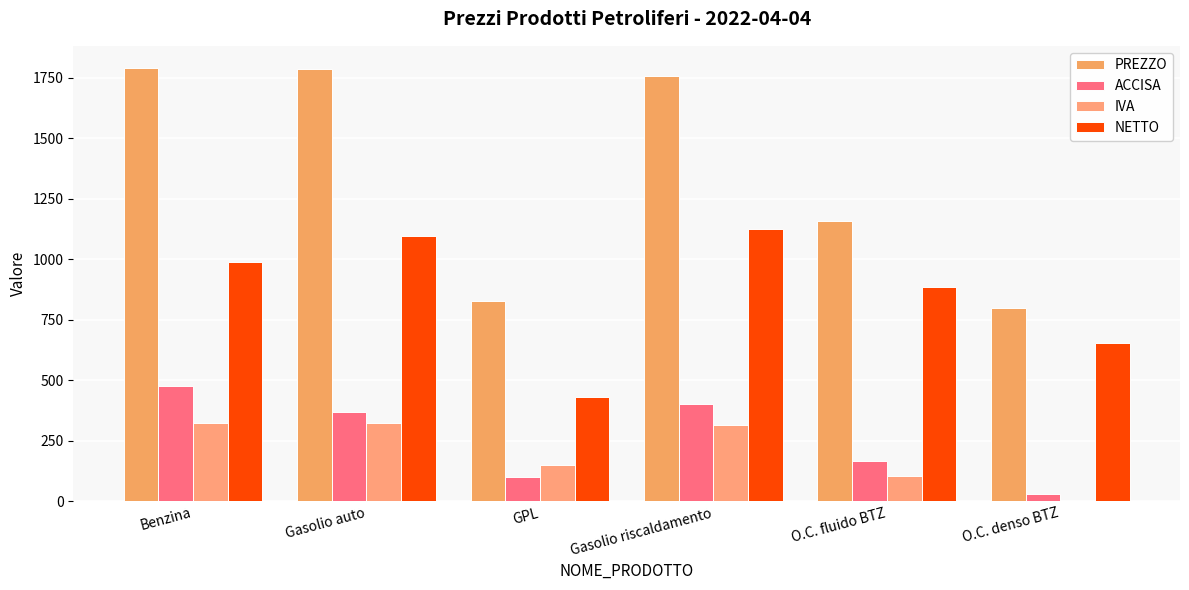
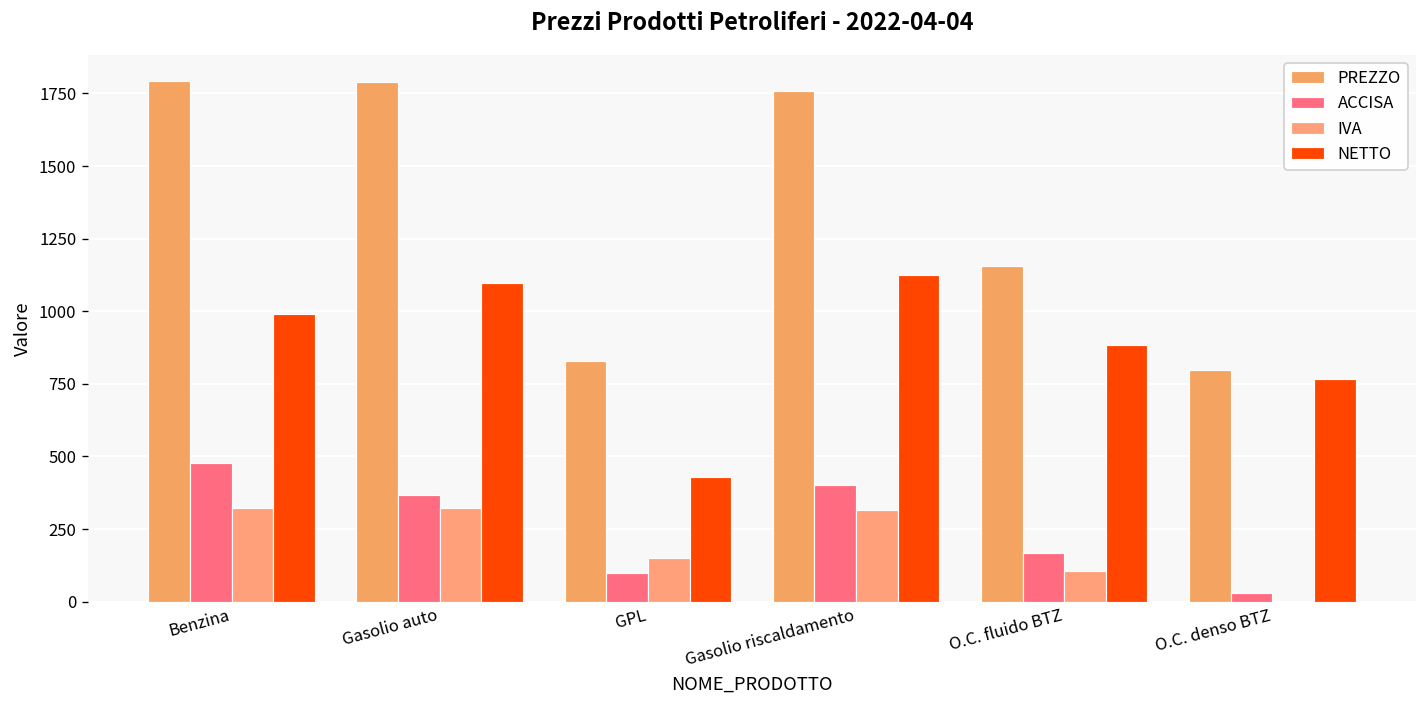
NETTO, O.C. denso BTZ: 650 -> 770
